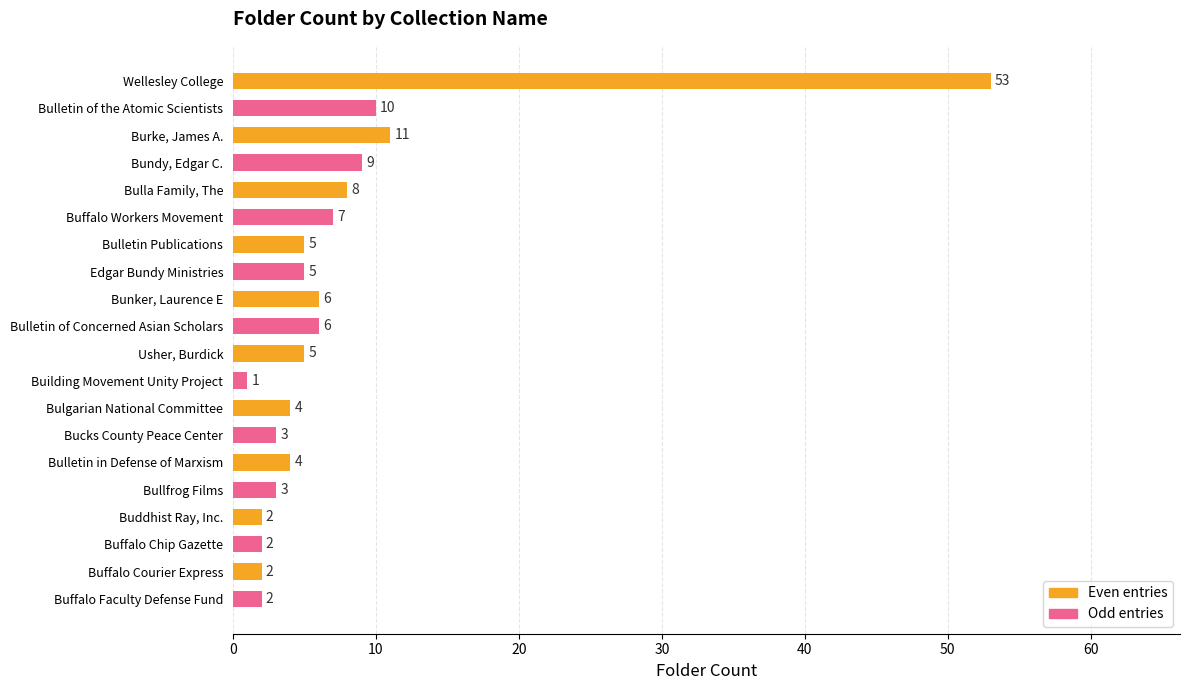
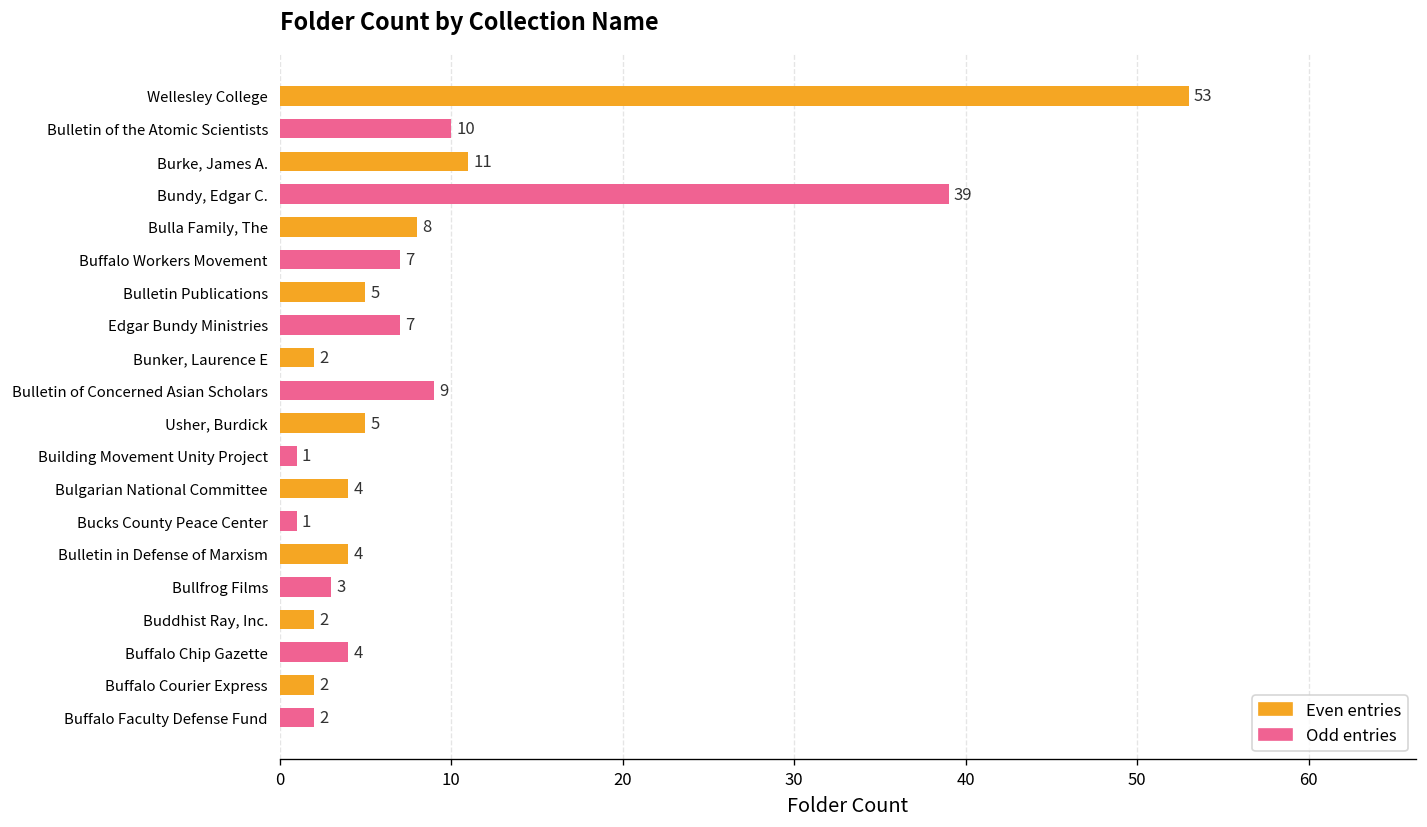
Bundy, Edgar C.: 9 -> 39
Edgar Bundy Ministries: 5 -> 7
Bunker, Laurence E: 6 -> 2
Bulletin of Concerned Asian Scholars: 6 -> 9
Bucks County Peace Center: 3 -> 1
Buffalo Chip Gazette: 2 -> 4
